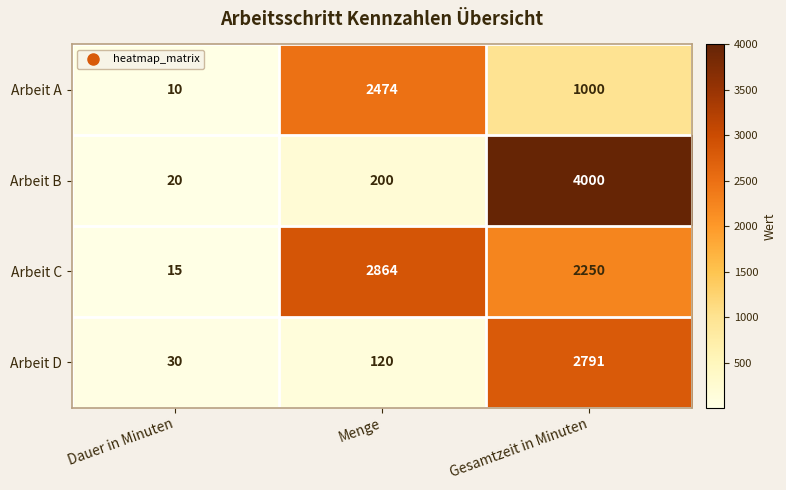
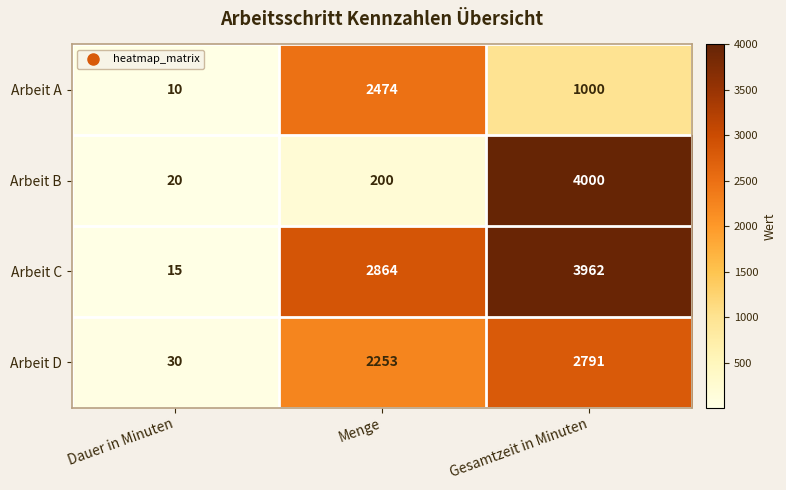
Arbeit C, Gesamtzeit in Minuten: 2250 -> 3962
Arbeit D, Menge: 120 -> 2253
